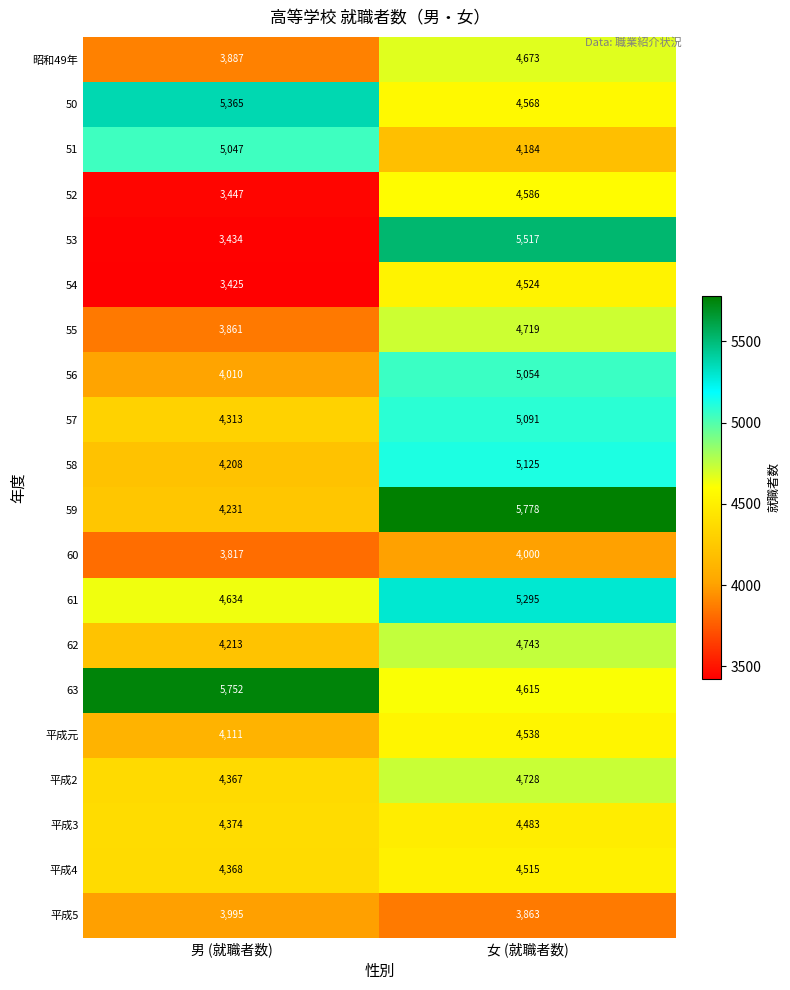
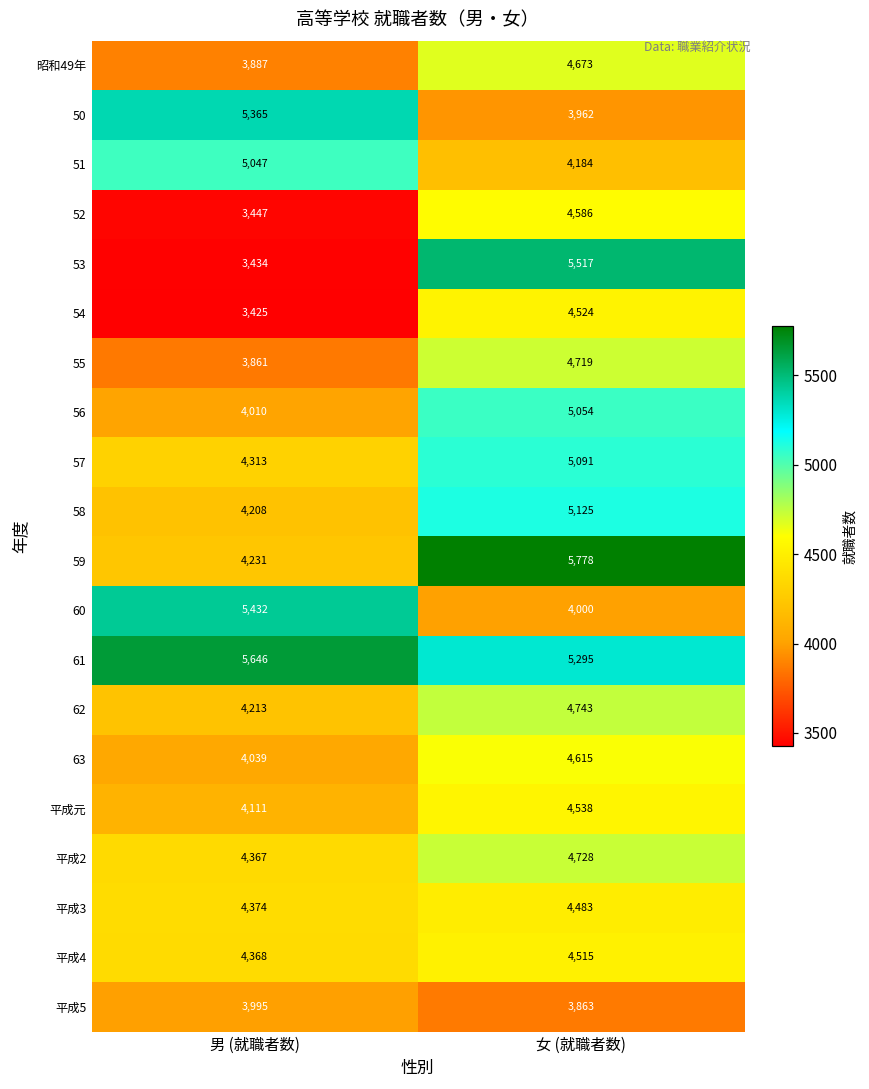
50, 女 (就職者数): 4,568 -> 3,962
60, 男 (就職者数): 3,817 -> 5,432
61, 男 (就職者数): 4,634 -> 5,646
63, 男 (就職者数): 5,752 -> 4,039
